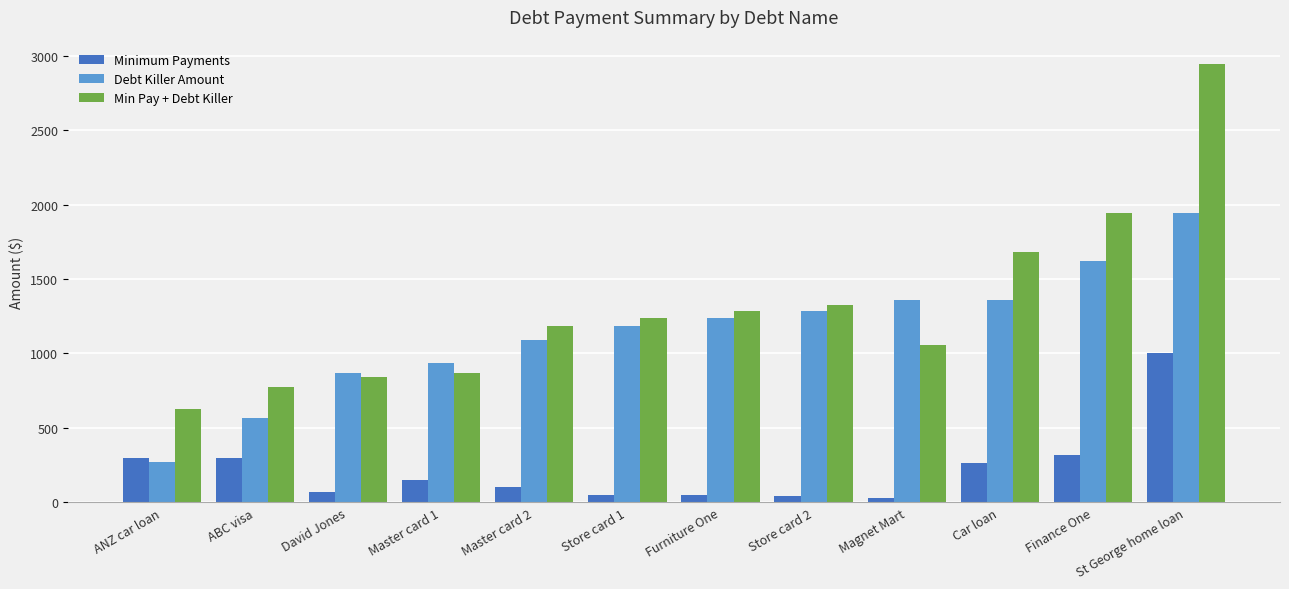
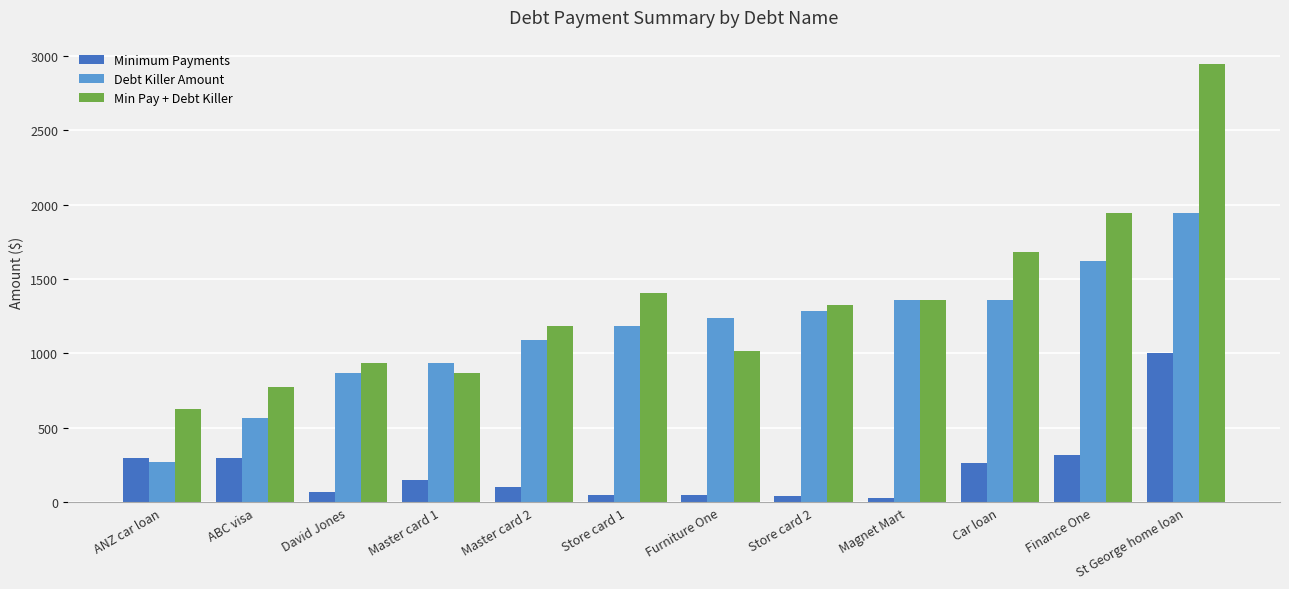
Min Pay + Debt Killer, David Jones: 840 -> 940
Min Pay + Debt Killer, Store card 1: 1240 -> 1410
Min Pay + Debt Killer, Furniture One: 1290 -> 1020
Min Pay + Debt Killer, Magnet Mart: 1060 -> 1360
